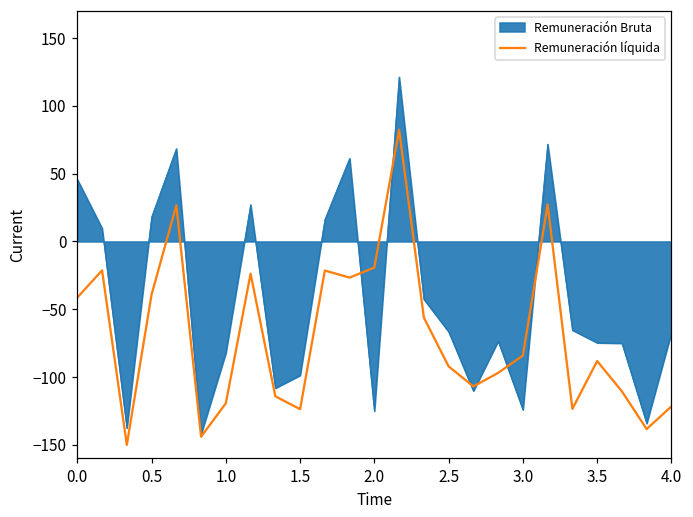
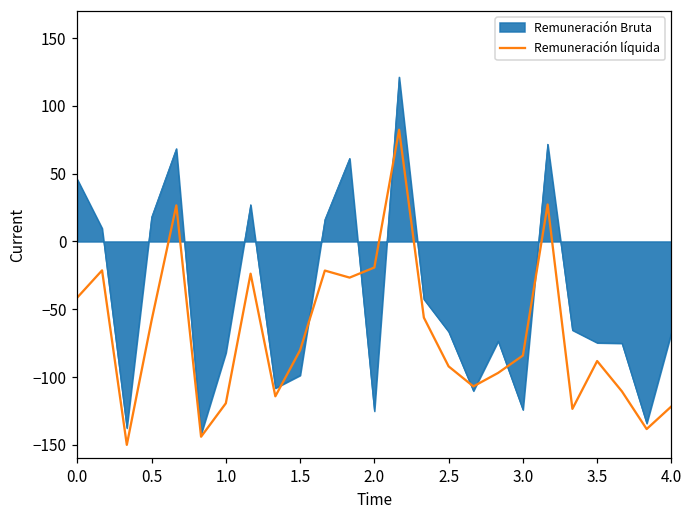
Remuneración líquida, 0.5: -39 -> -58
Remuneración líquida, 1.5: -124 -> -80
